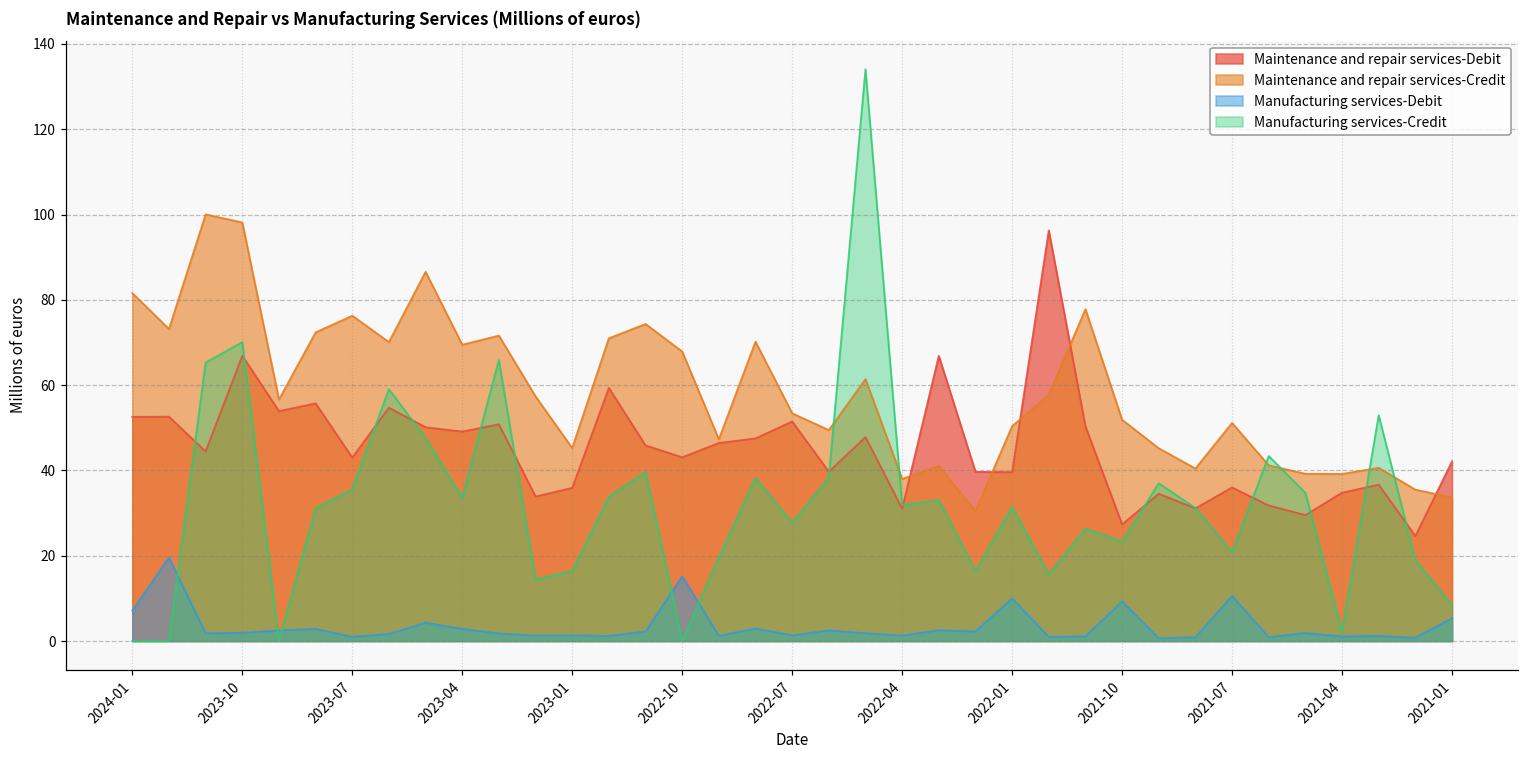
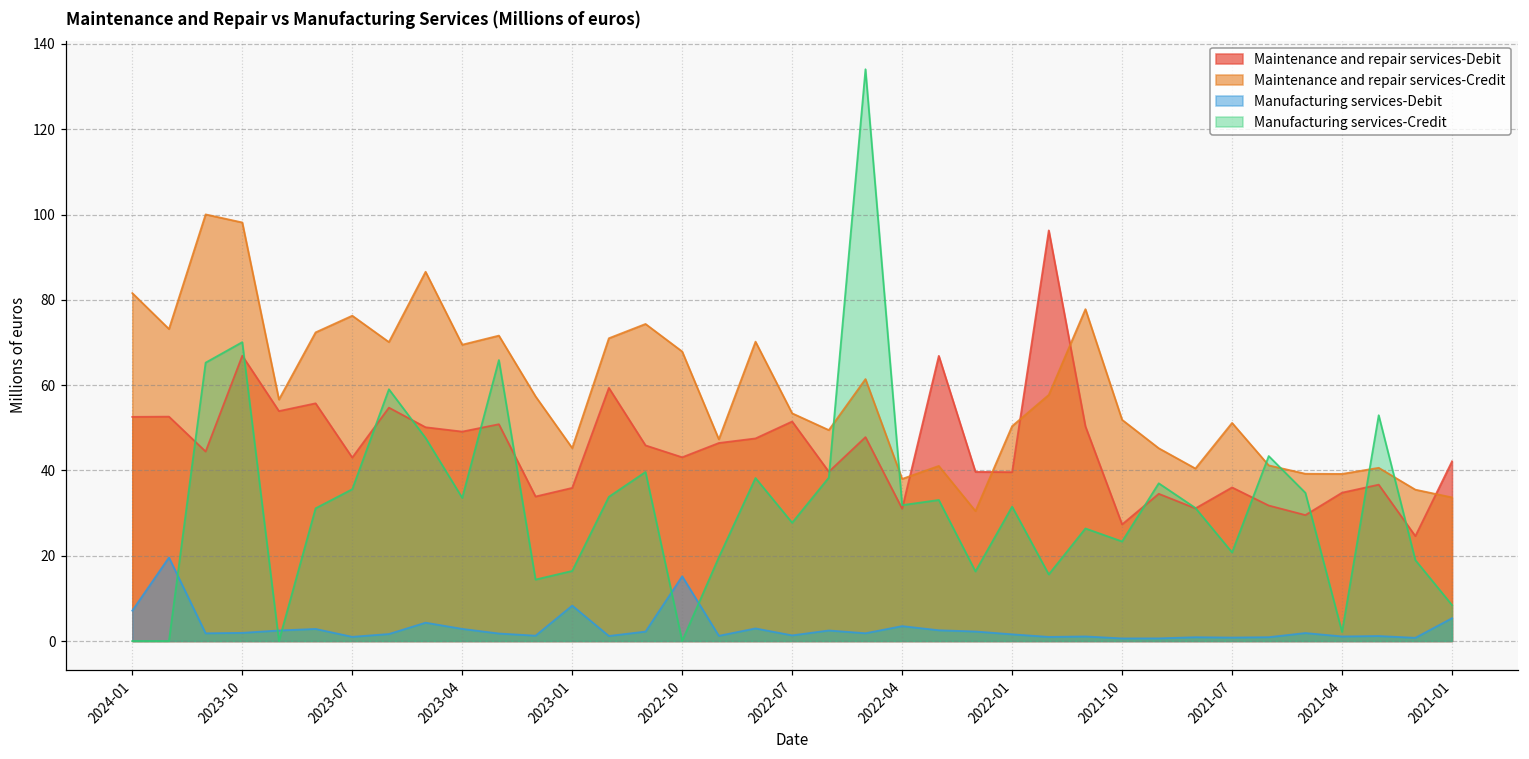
Manufacturing services-Debit, 2023-01: 1 -> 8
Manufacturing services-Debit, 2022-04: 1 -> 3
Manufacturing services-Debit, 2022-01: 10 -> 2
Manufacturing services-Debit, 2021-10: 9 -> 1
Manufacturing services-Debit, 2021-07: 11 -> 1
